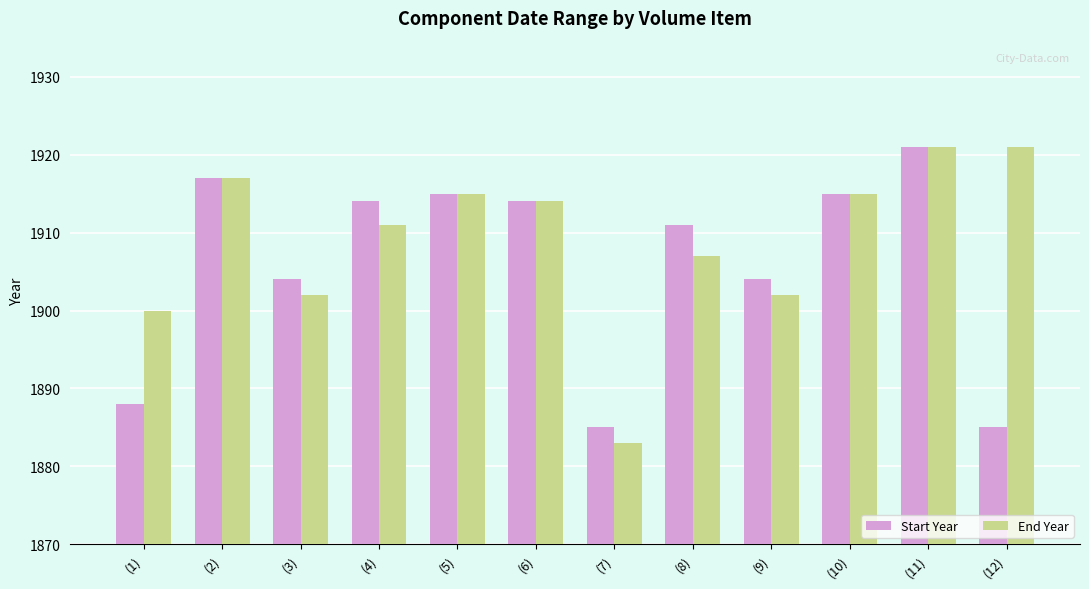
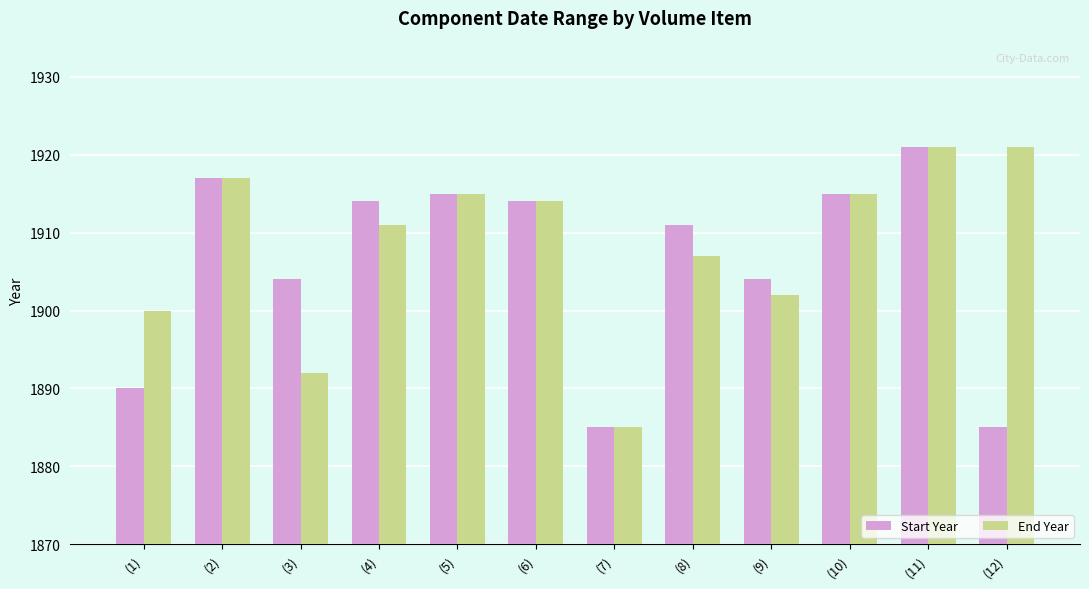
Start Year, (1): 1888 -> 1890
End Year, (3): 1902 -> 1892
End Year, (7): 1883 -> 1885
